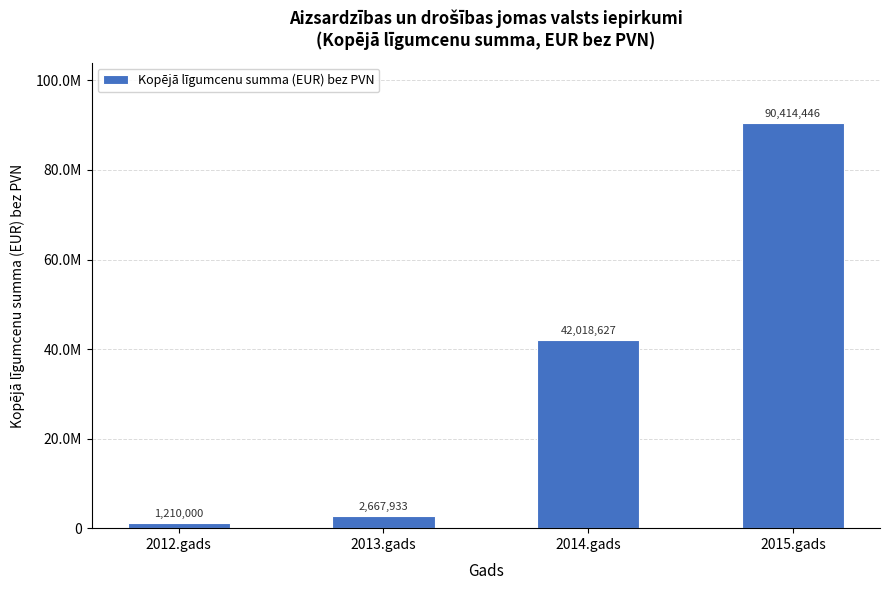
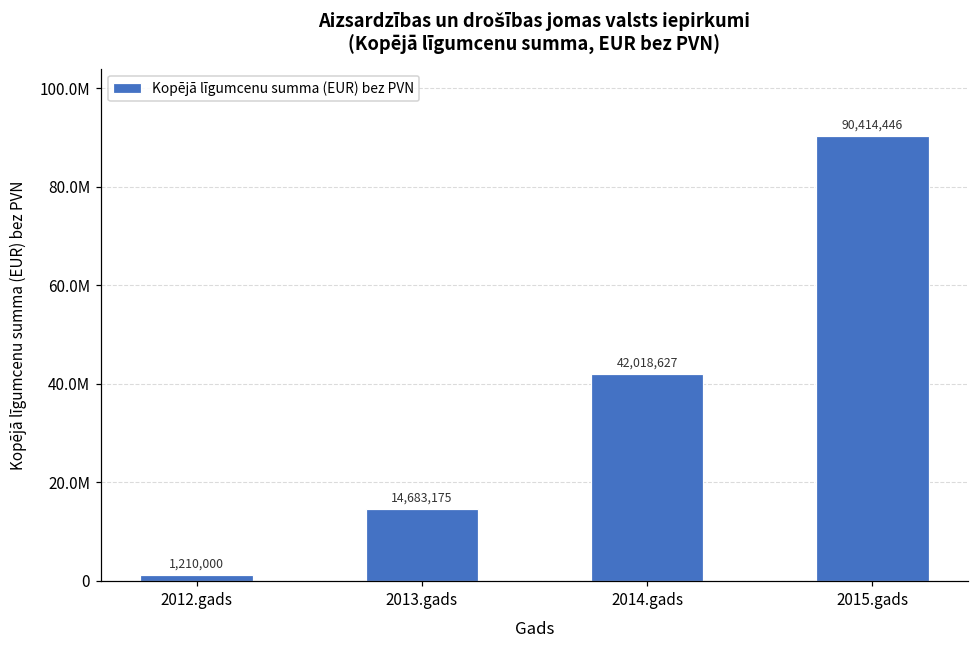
2013.gads: 2,667,933 -> 14,683,175
